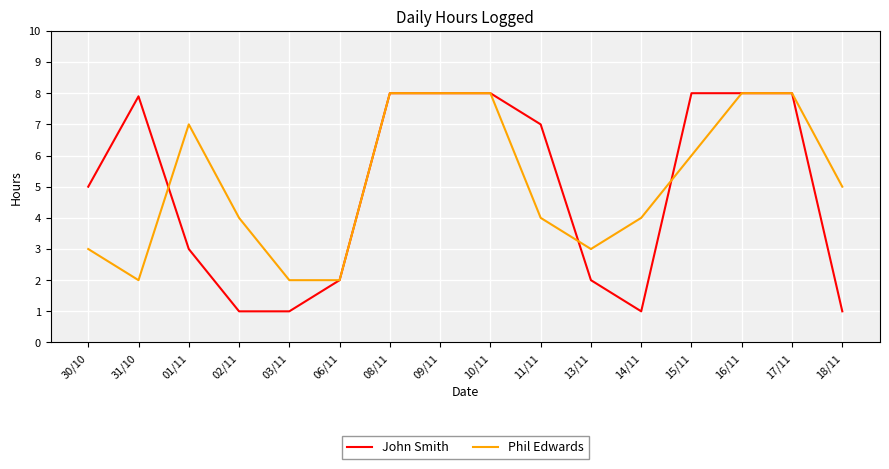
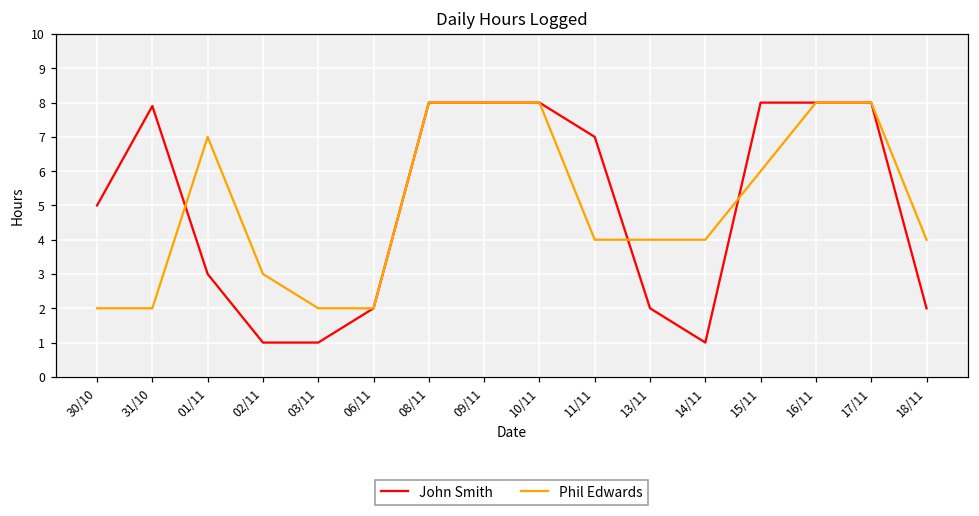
Phil Edwards, 30/10: 3 -> 2
Phil Edwards, 02/11: 4 -> 3
Phil Edwards, 13/11: 3 -> 4
John Smith, 18/11: 1 -> 2
Phil Edwards, 18/11: 5 -> 4
